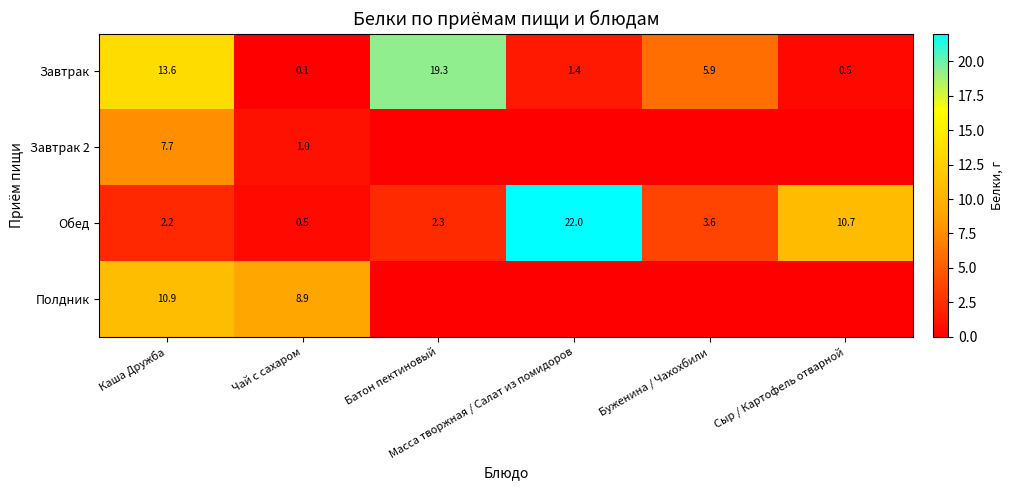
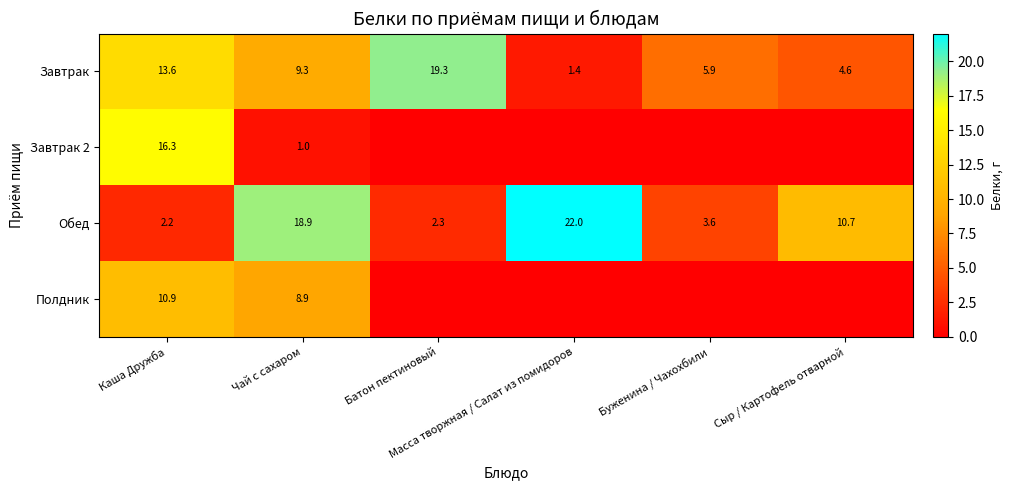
Завтрак, Чай с сахаром: 0.1 -> 9.3
Завтрак, Сыр / Картофель отварной: 0.5 -> 4.6
Завтрак 2, Каша Дружба: 7.7 -> 16.3
Обед, Чай с сахаром: 0.5 -> 18.9
